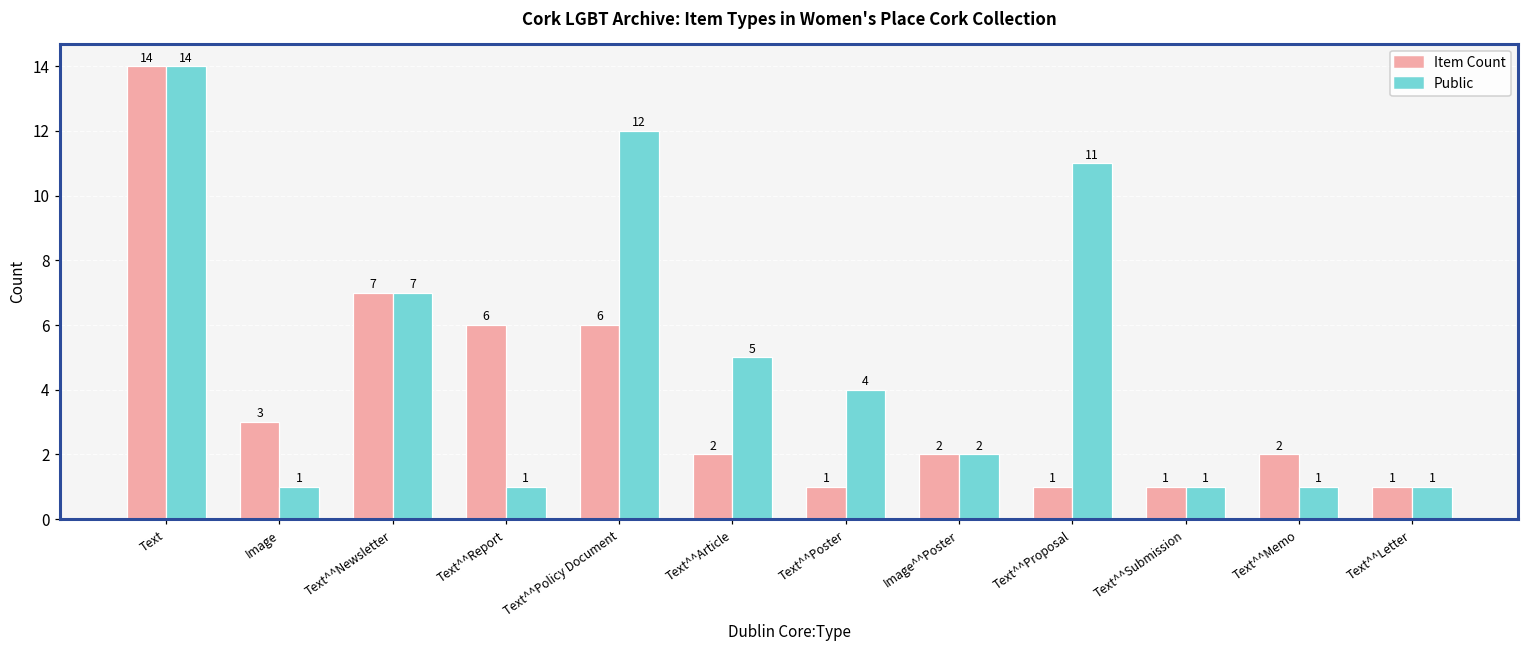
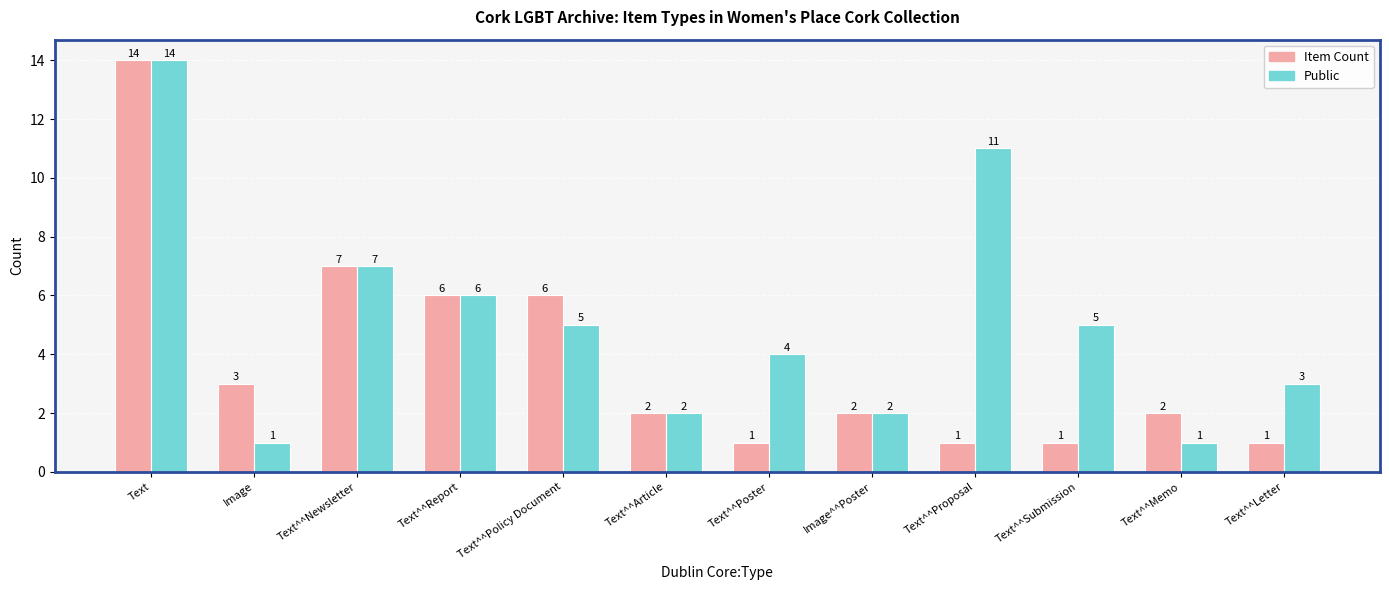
Public, Text^^Report: 1 -> 6
Public, Text^^Policy Document: 12 -> 5
Public, Text^^Article: 5 -> 2
Public, Text^^Submission: 1 -> 5
Public, Text^^Letter: 1 -> 3
